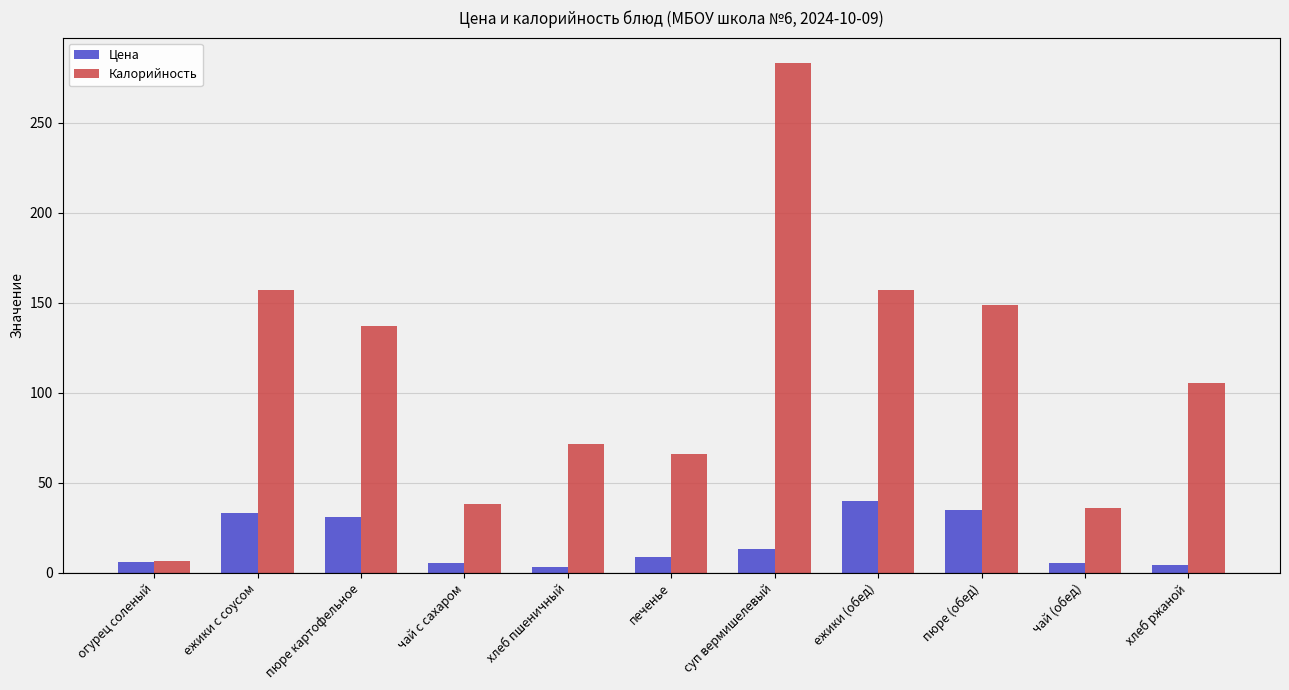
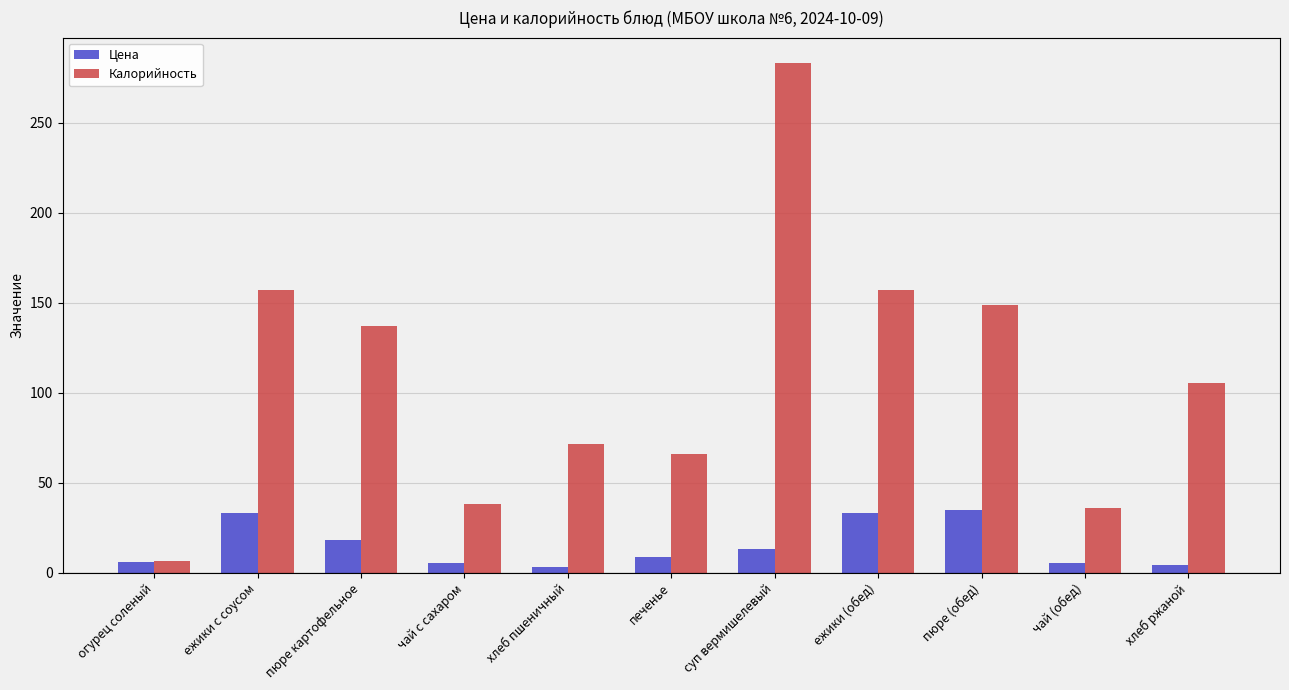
Цена, пюре картофельное: 31 -> 18
Цена, ежики (обед): 40 -> 33
